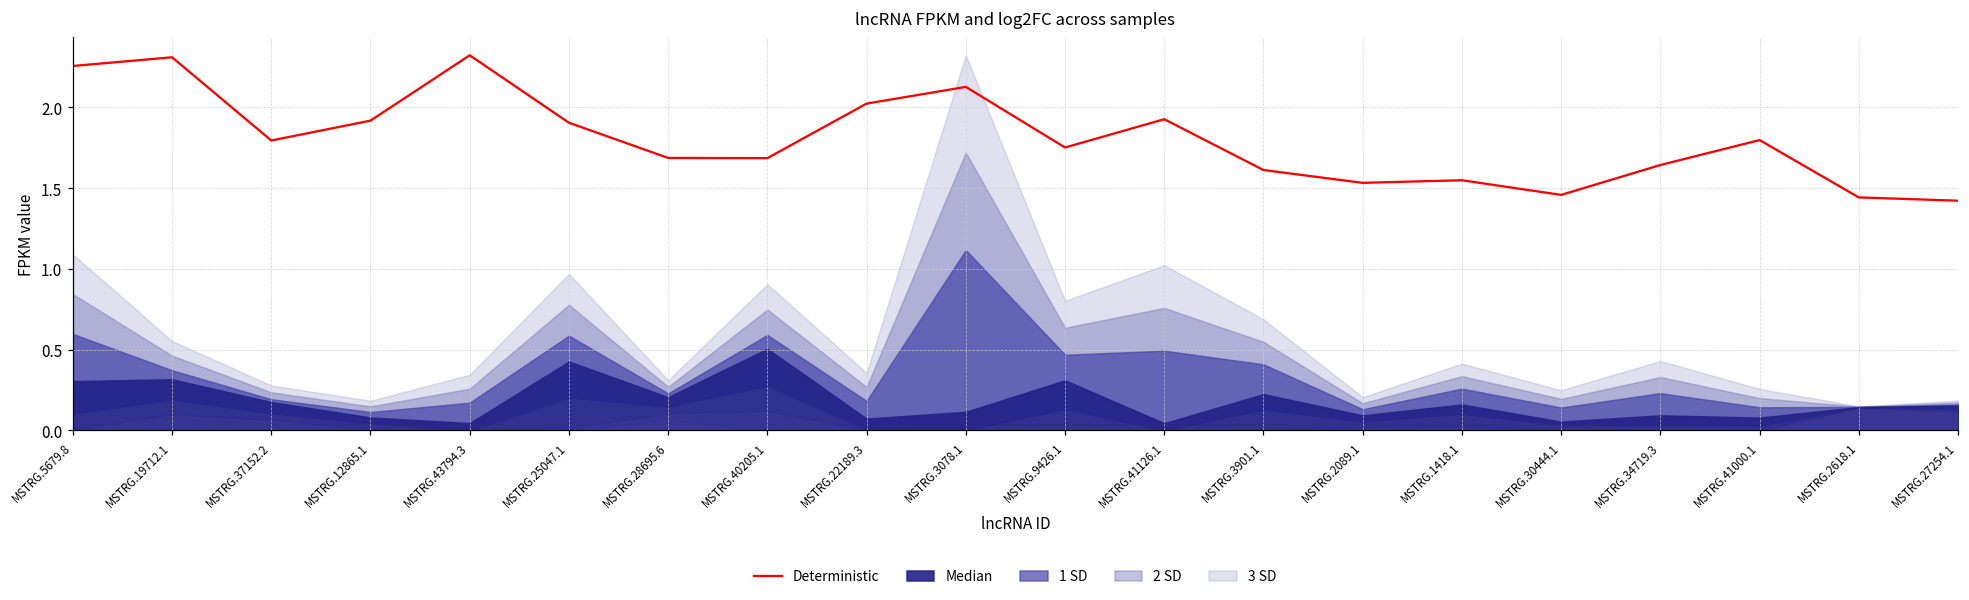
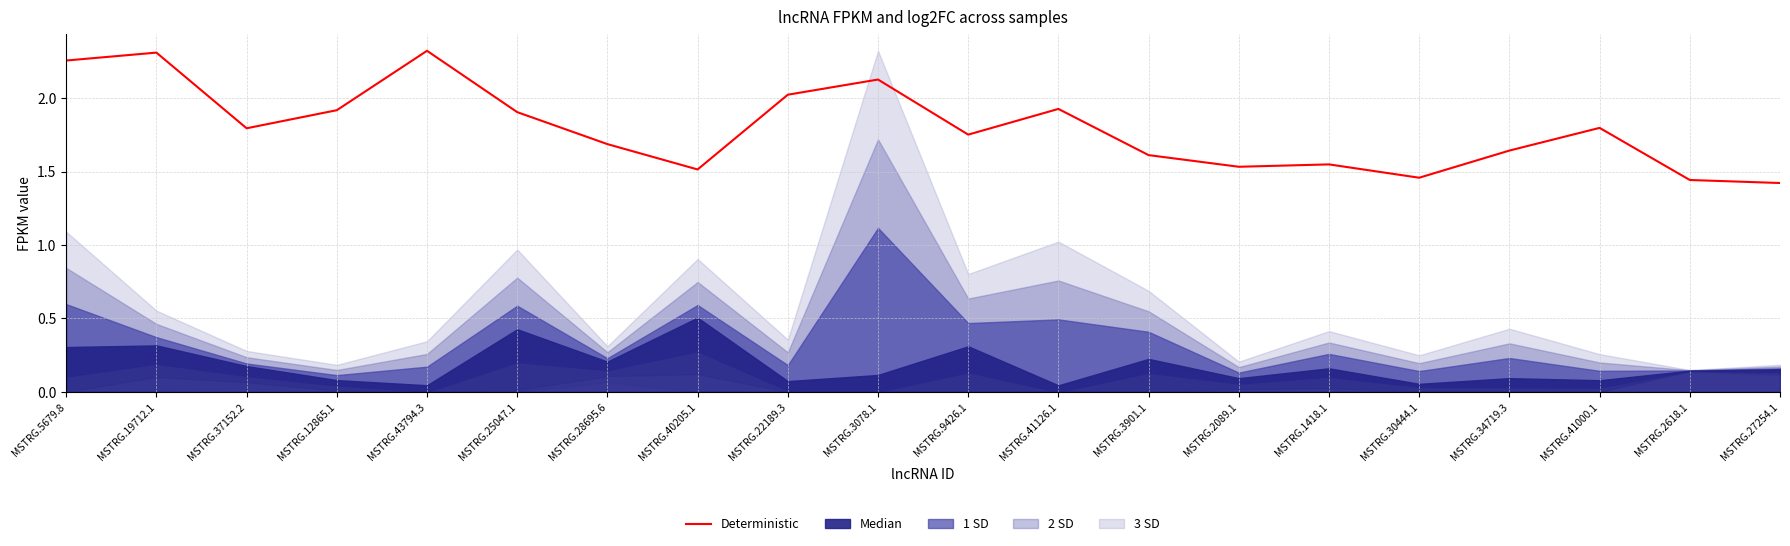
Deterministic, MSTRG.40205.1: 1.69 -> 1.51
